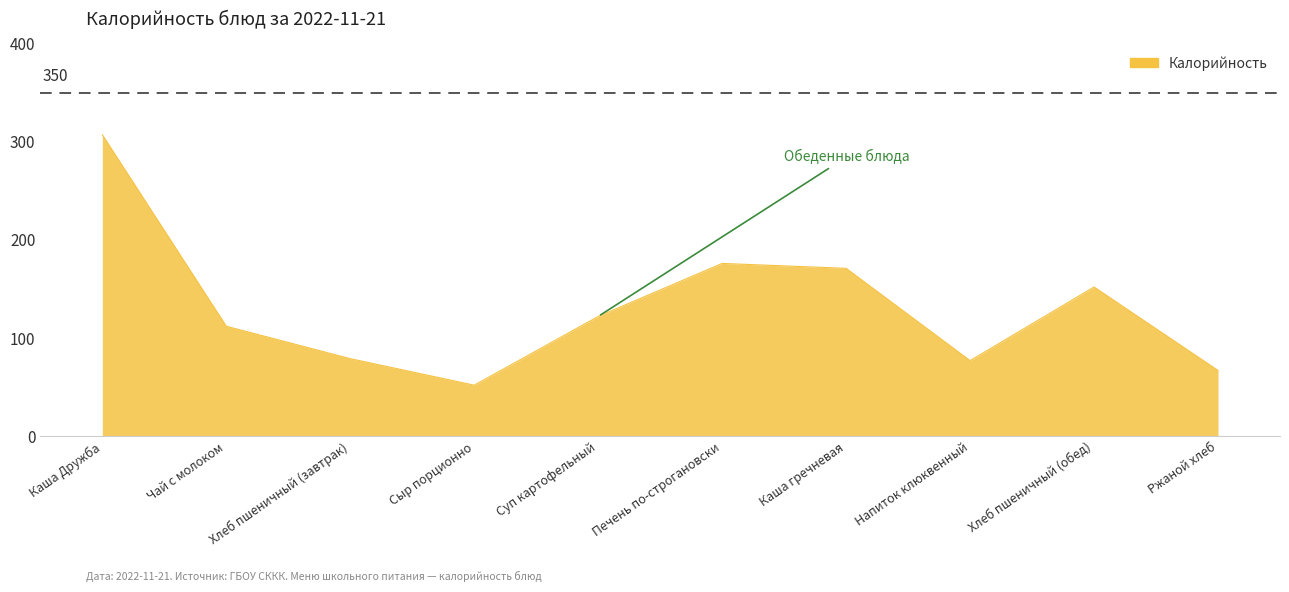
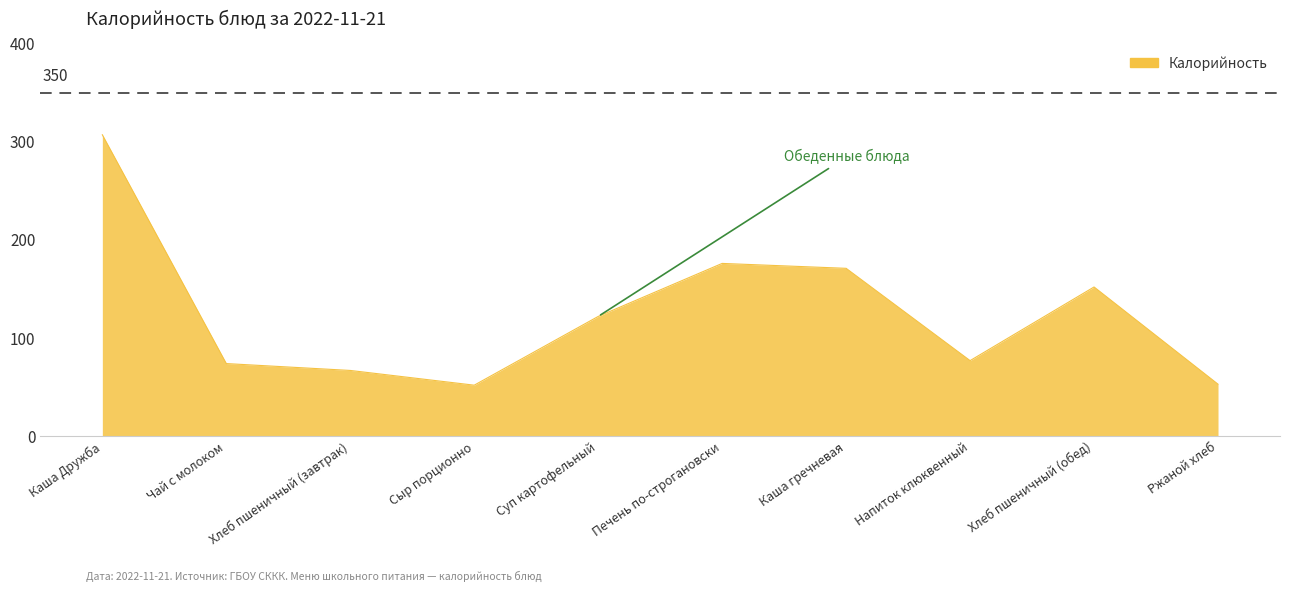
Чай с молоком: 110 -> 70
Хлеб пшеничный (завтрак): 80 -> 70
Ржаной хлеб: 70 -> 50
